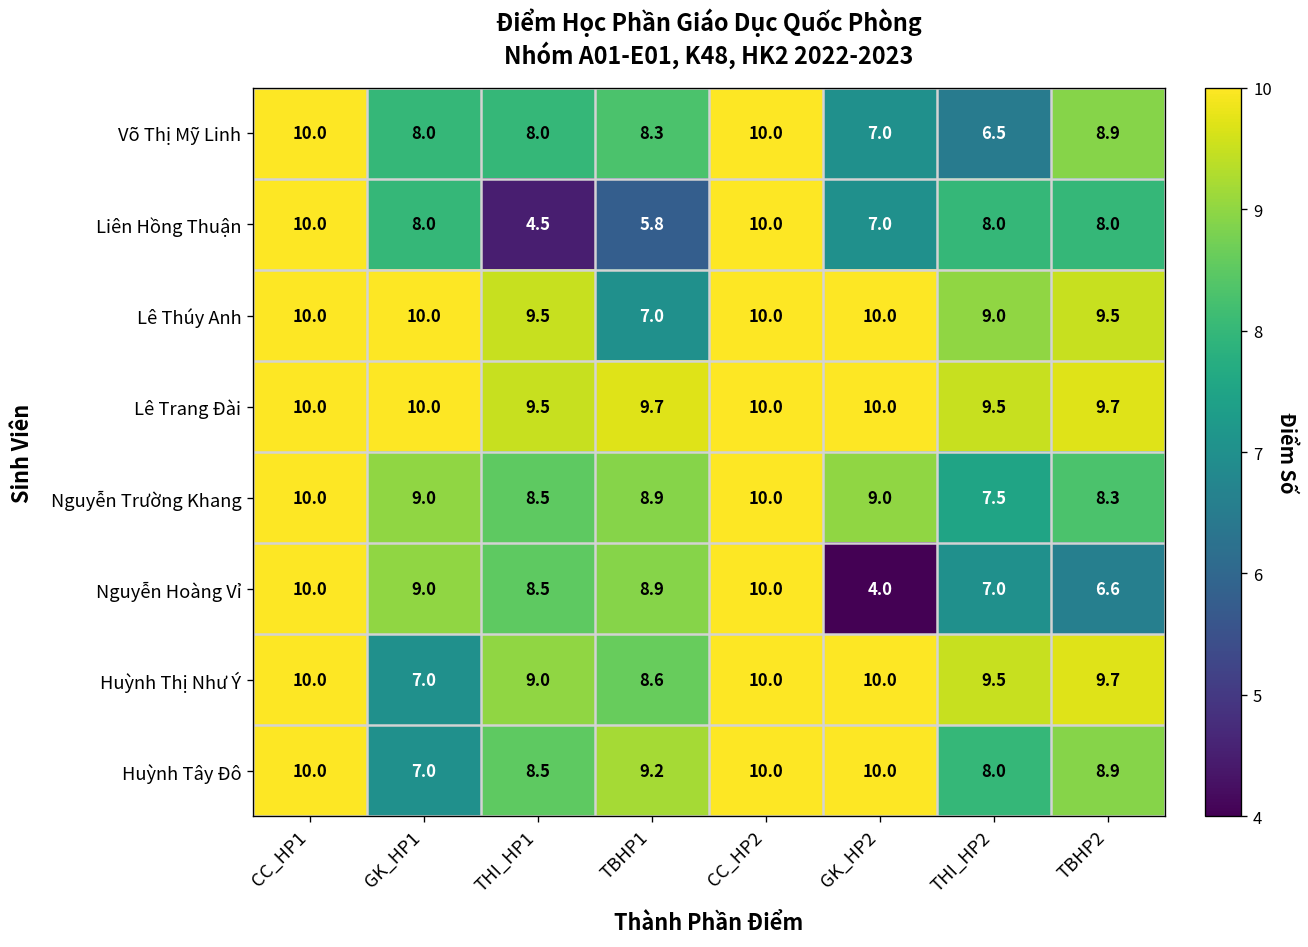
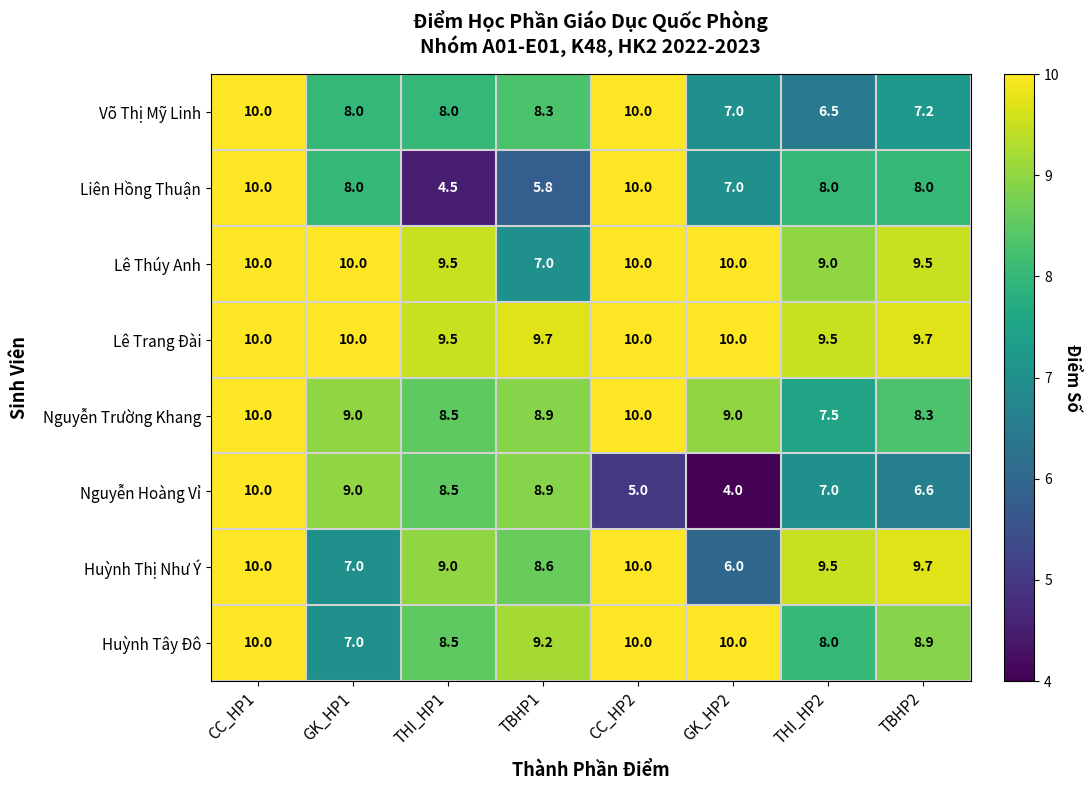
Võ Thị Mỹ Linh, TBHP2: 8.9 -> 7.2
Nguyễn Hoàng Vỉ, CC_HP2: 10.0 -> 5.0
Huỳnh Thị Như Ý, GK_HP2: 10.0 -> 6.0
